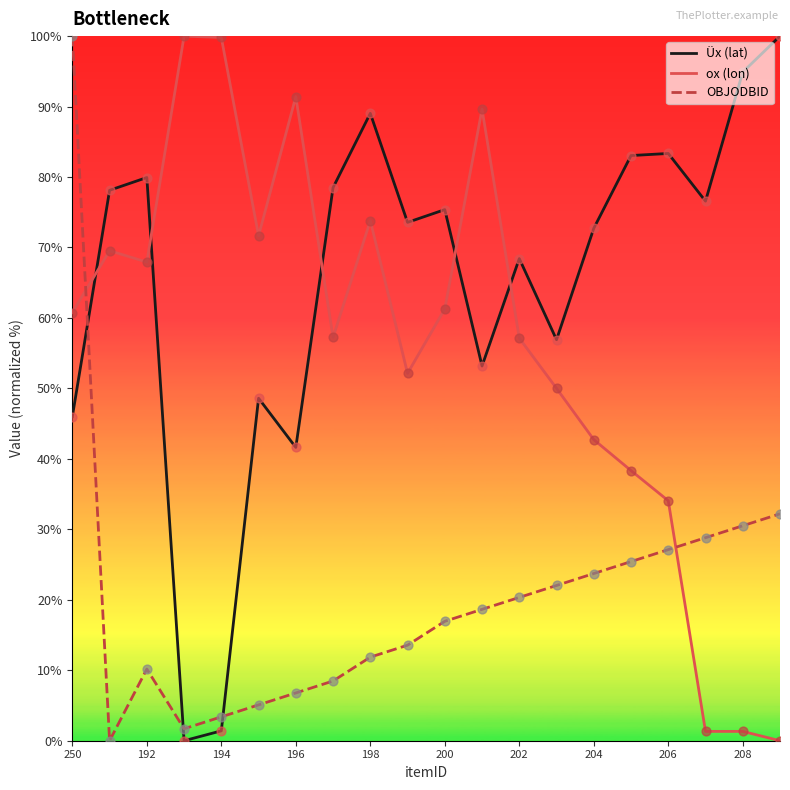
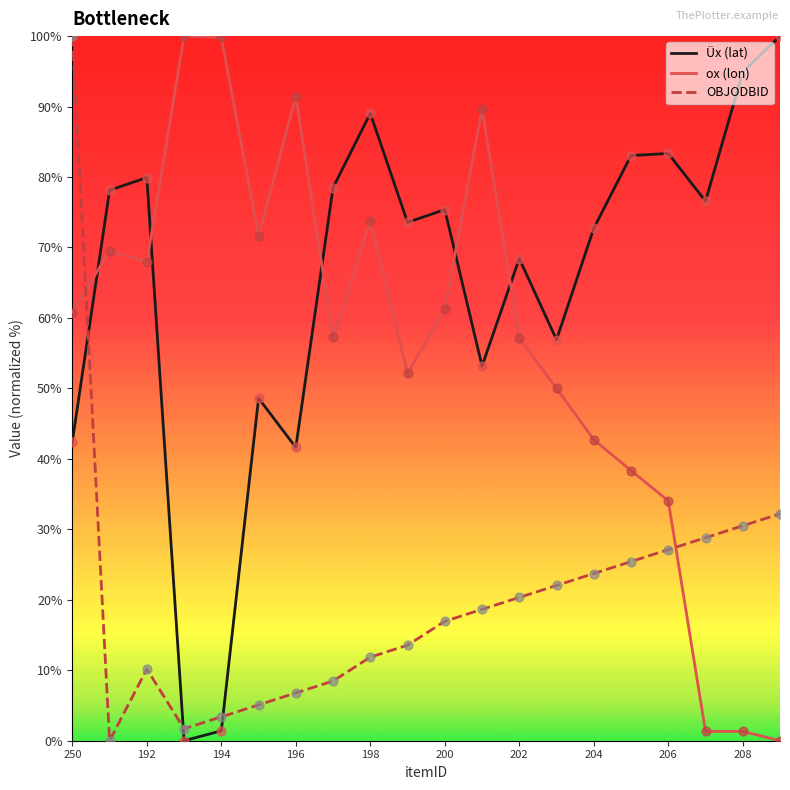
Üx (lat), 250: 46% -> 42%
